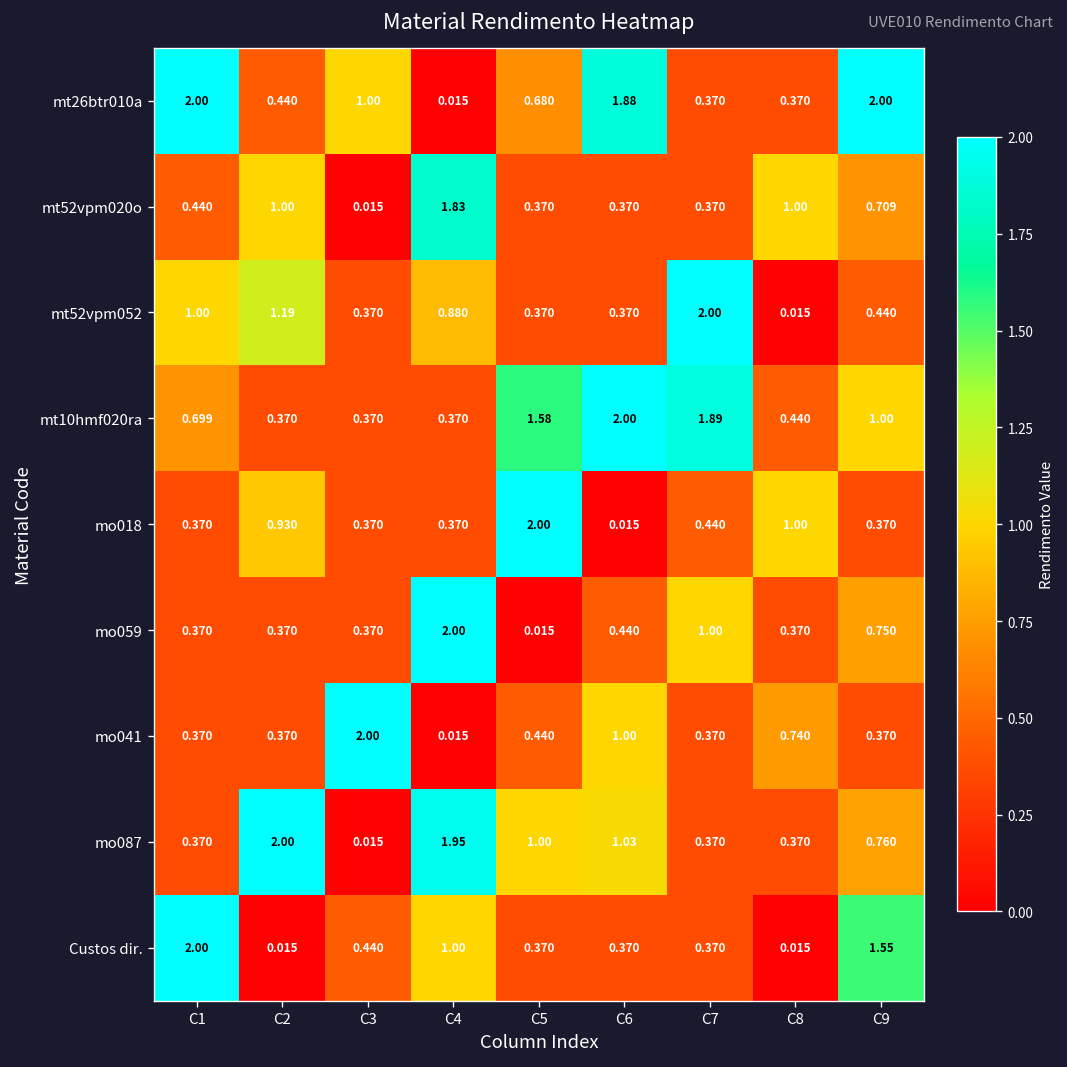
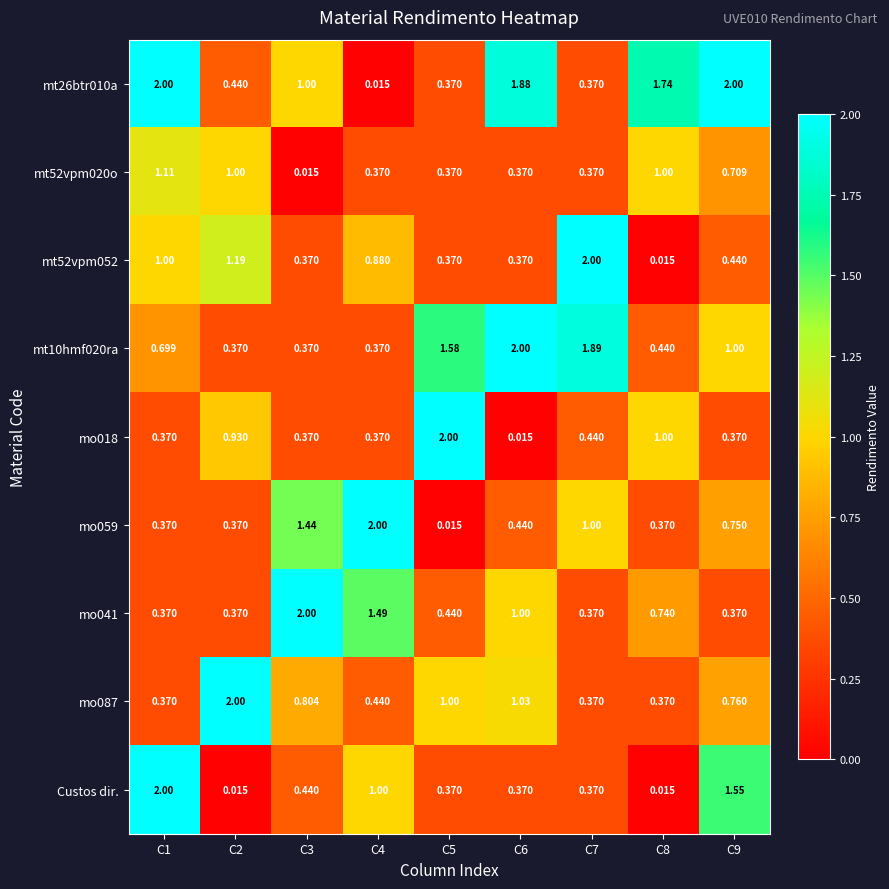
mt26btr010a, C5: 0.680 -> 0.370
mt26btr010a, C8: 0.370 -> 1.74
mt52vpm020o, C1: 0.440 -> 1.11
mt52vpm020o, C4: 1.83 -> 0.370
mo059, C3: 0.370 -> 1.44
mo041, C4: 0.015 -> 1.49
mo087, C3: 0.015 -> 0.804
mo087, C4: 1.95 -> 0.440
